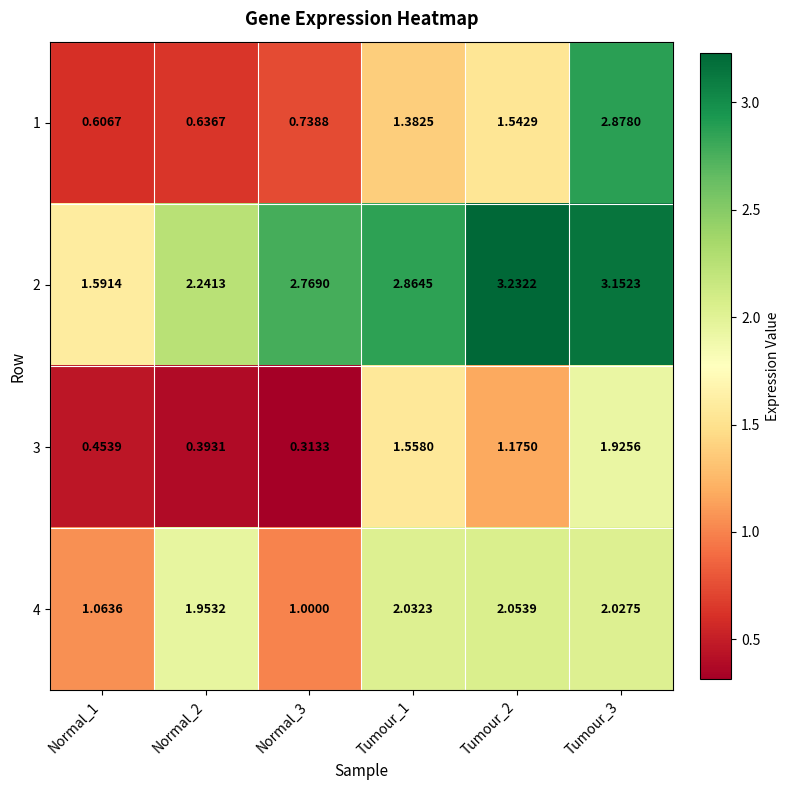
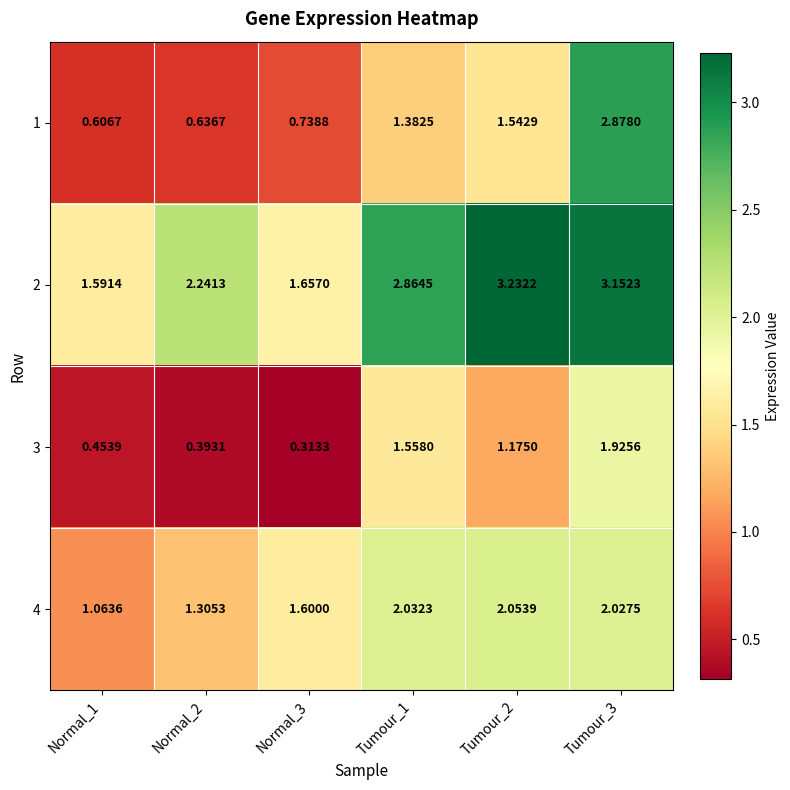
2, Normal_3: 2.7690 -> 1.6570
4, Normal_2: 1.9532 -> 1.3053
4, Normal_3: 1.0000 -> 1.6000
